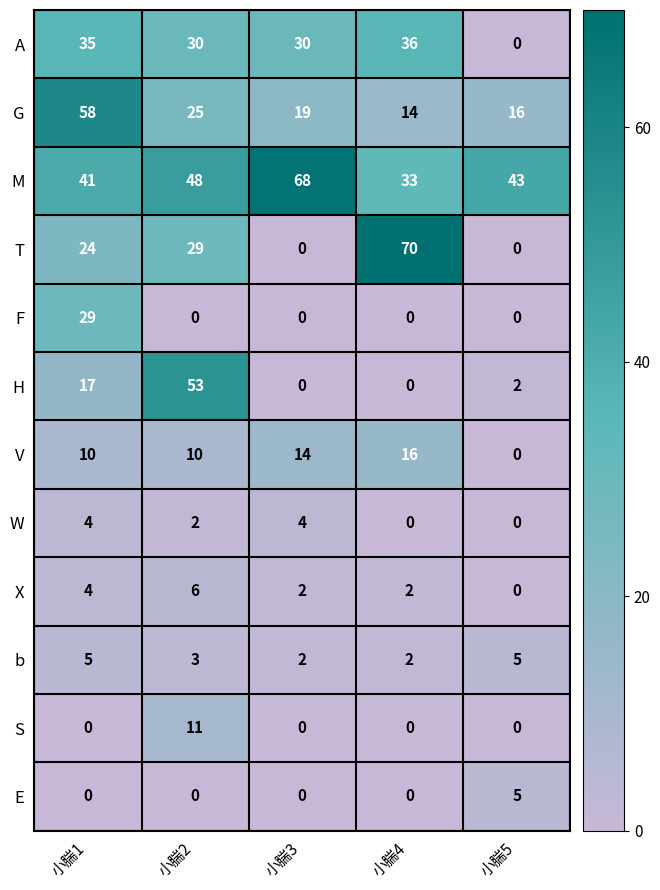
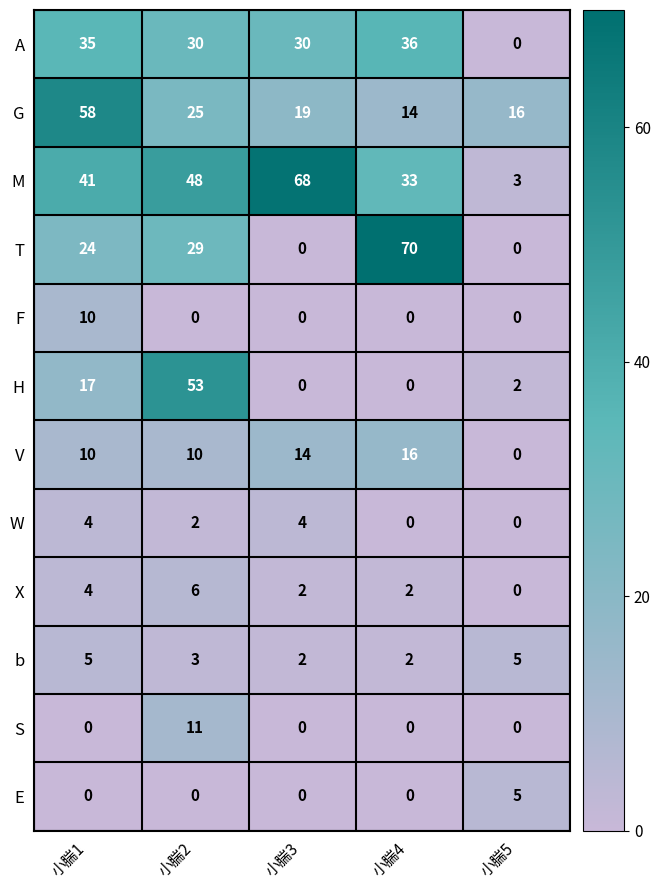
M, 小腨5: 43 -> 3
F, 小腨1: 29 -> 10
